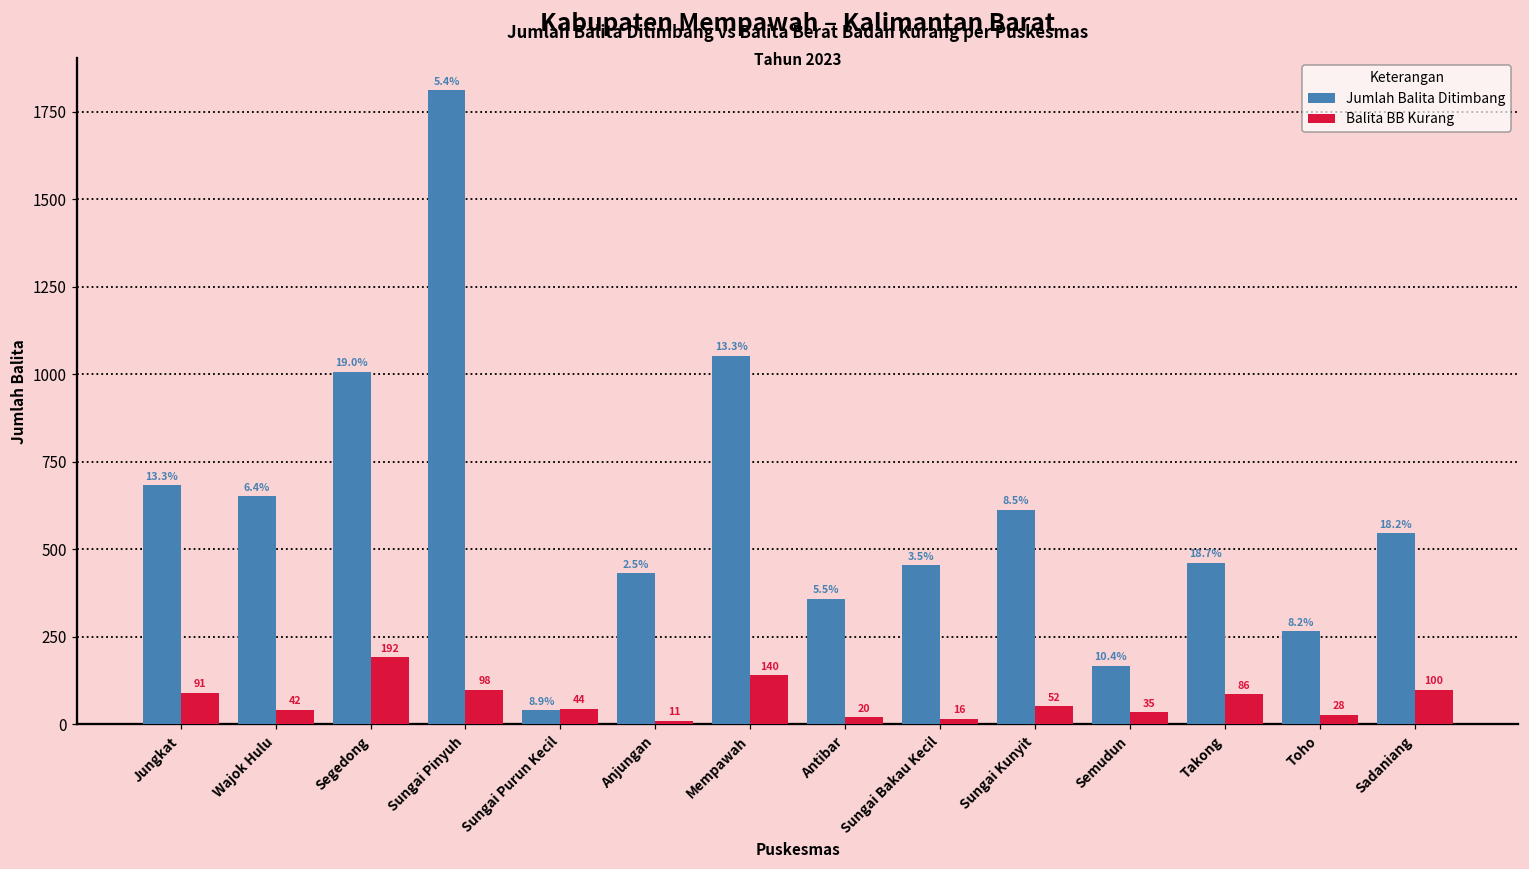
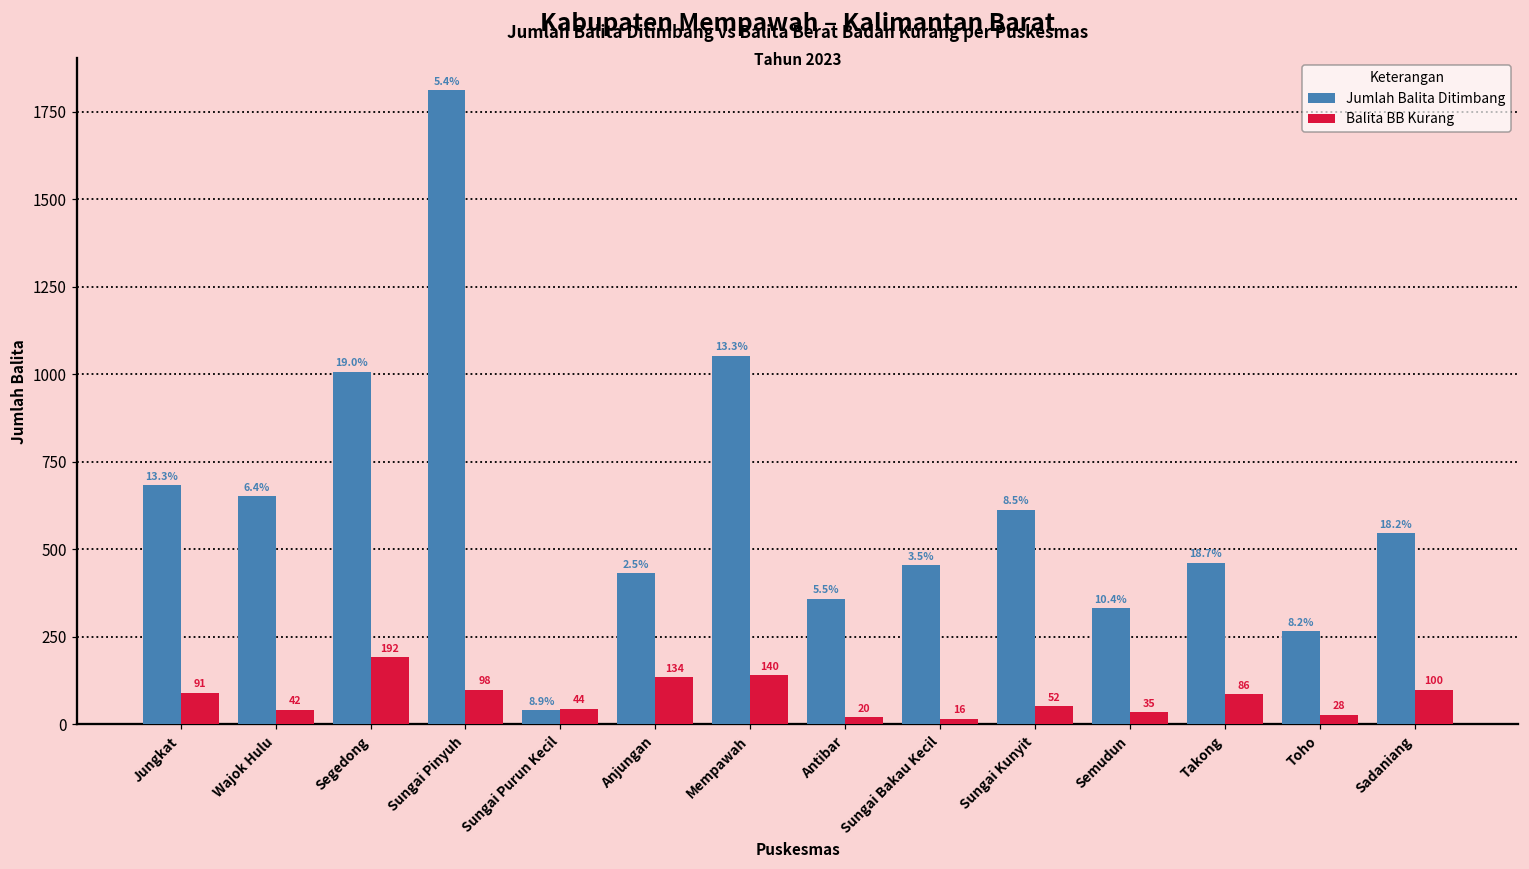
Balita BB Kurang, Anjungan: 11 -> 134
Jumlah Balita Ditimbang, Semudun: 170 -> 330
